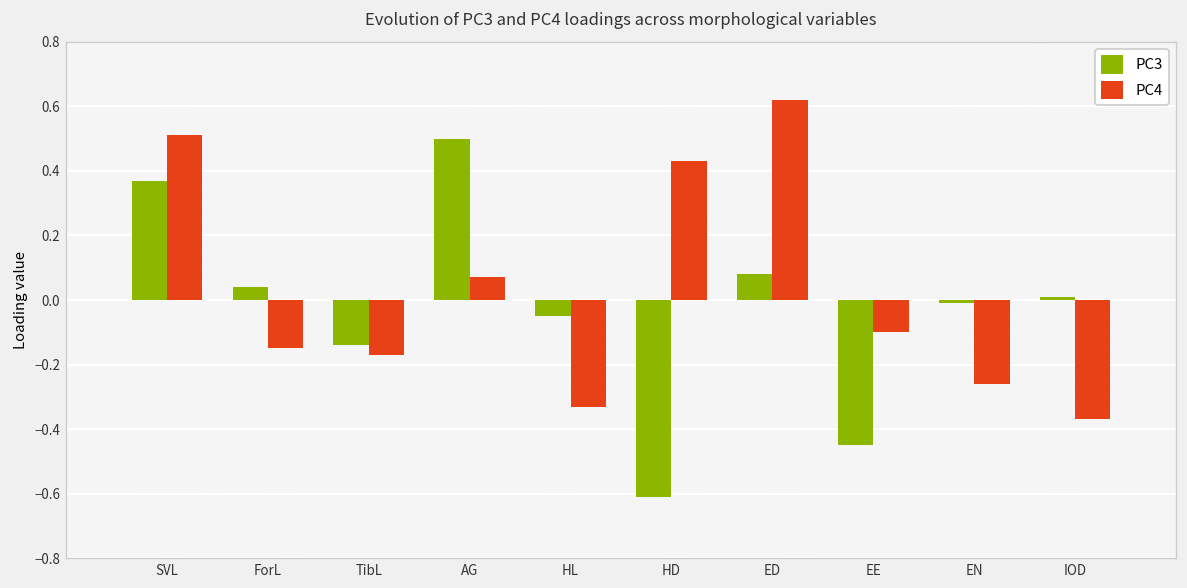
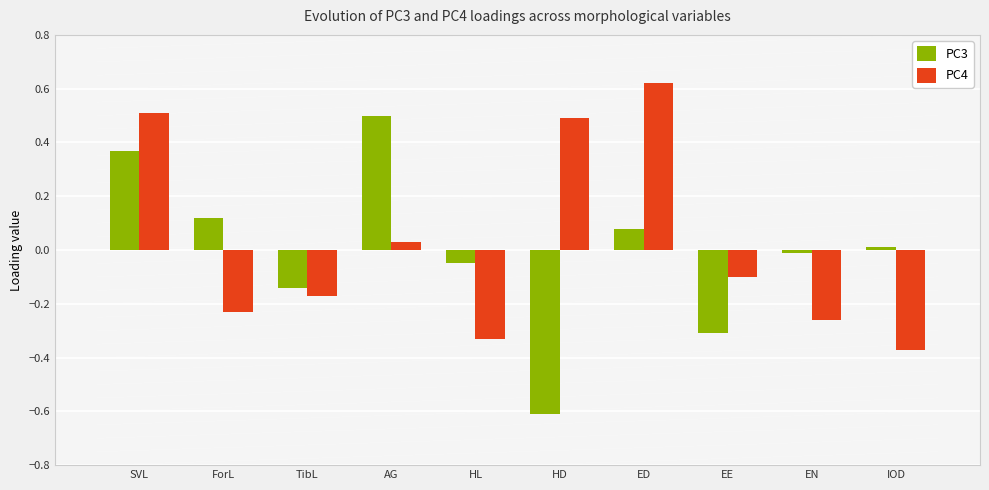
PC3, ForL: 0.04 -> 0.12
PC4, ForL: -0.15 -> -0.23
PC4, AG: 0.07 -> 0.03
PC4, HD: 0.43 -> 0.49
PC3, EE: -0.45 -> -0.31
